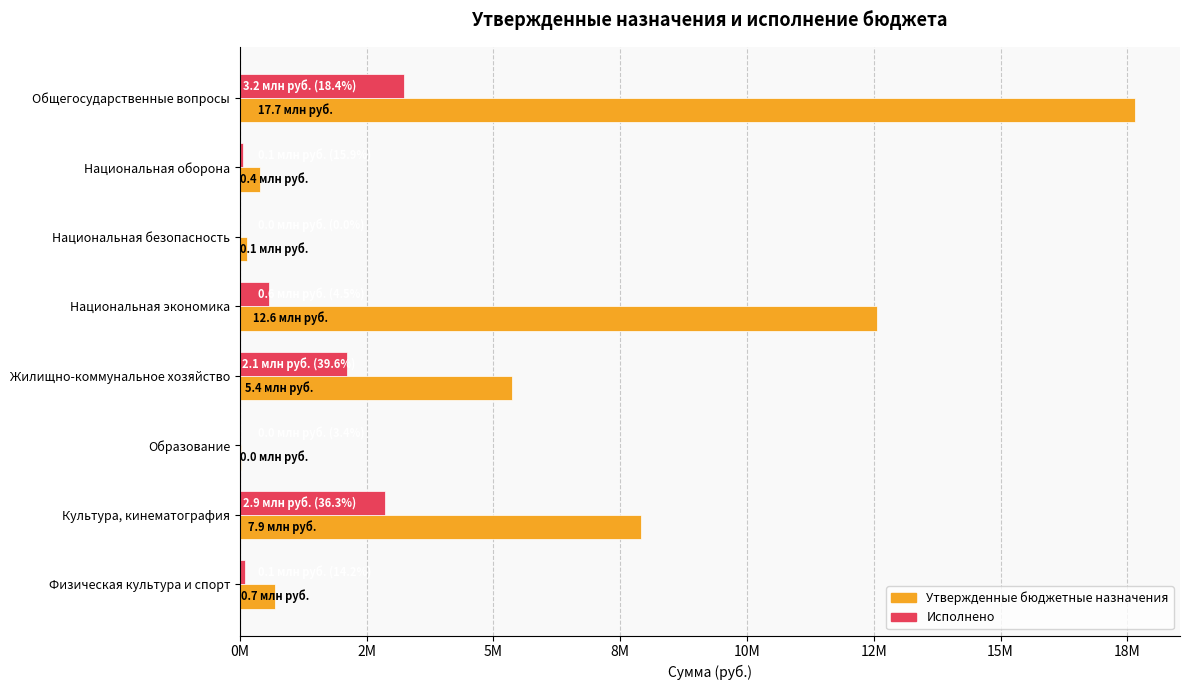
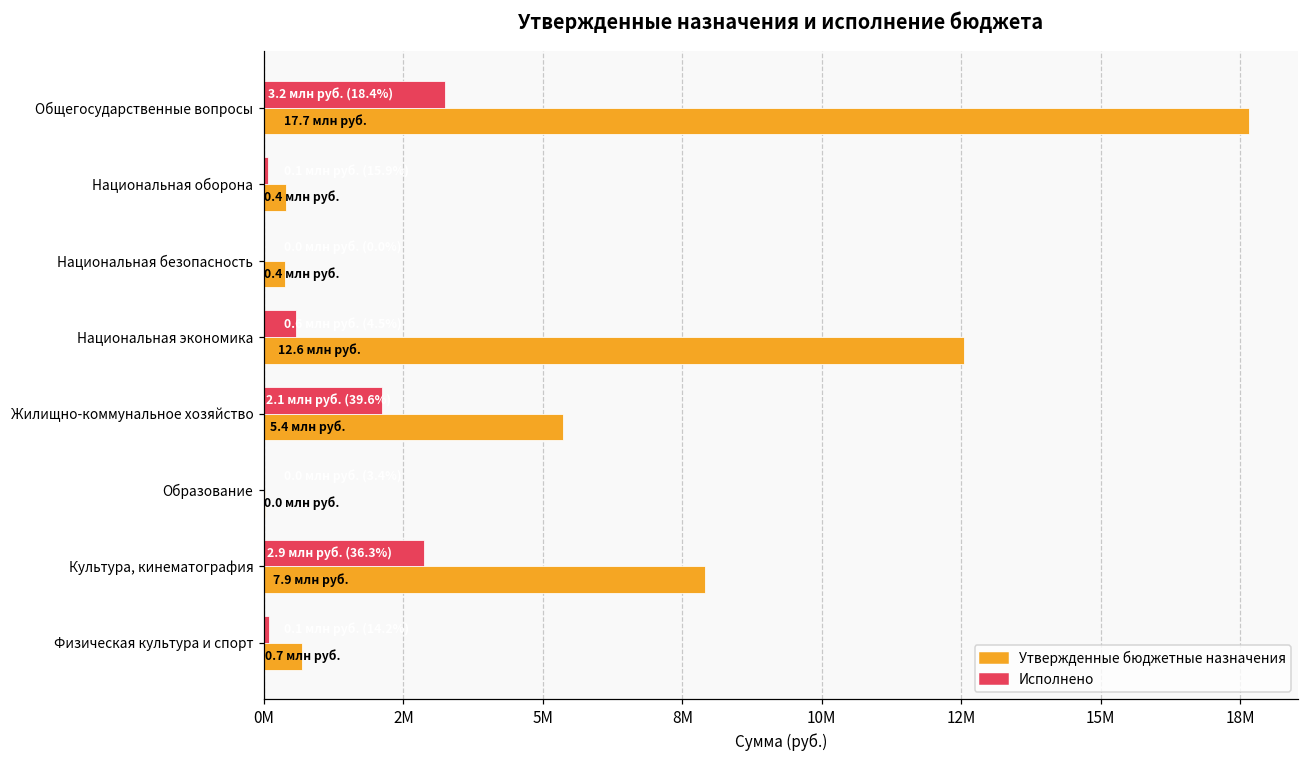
Утвержденные бюджетные назначения, Национальная безопасность: 0.1 -> 0.4
